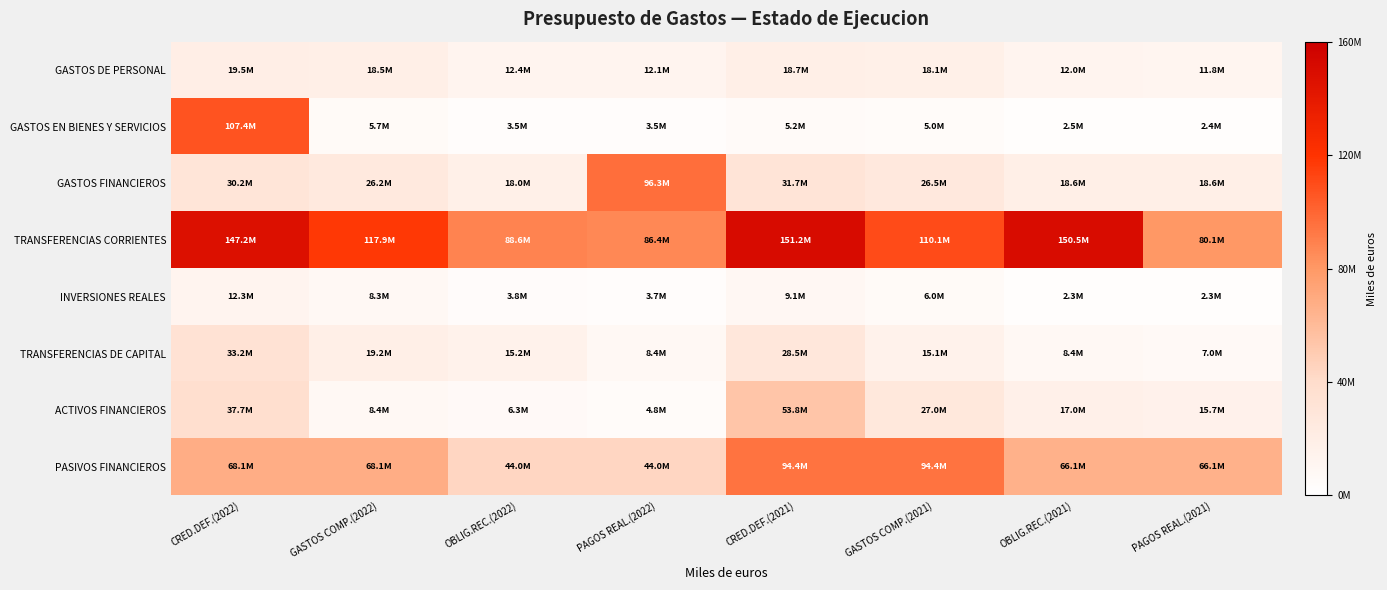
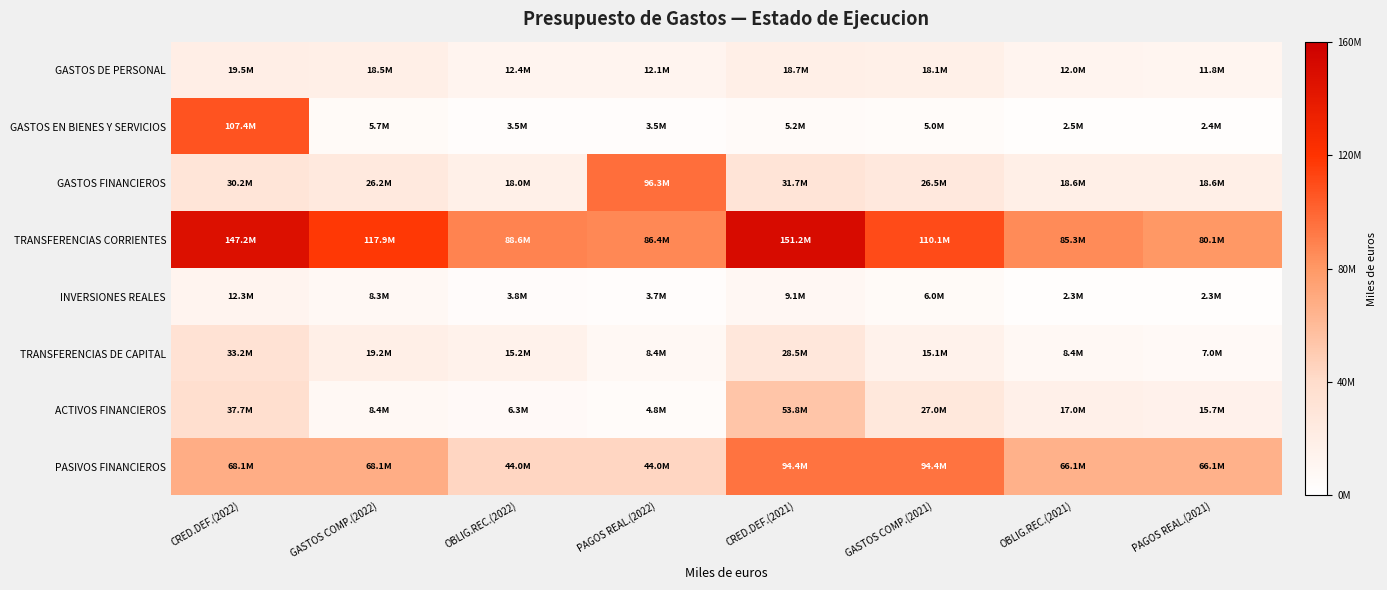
TRANSFERENCIAS CORRIENTES, OBLIG.REC.(2021): 150.5M -> 85.3M
